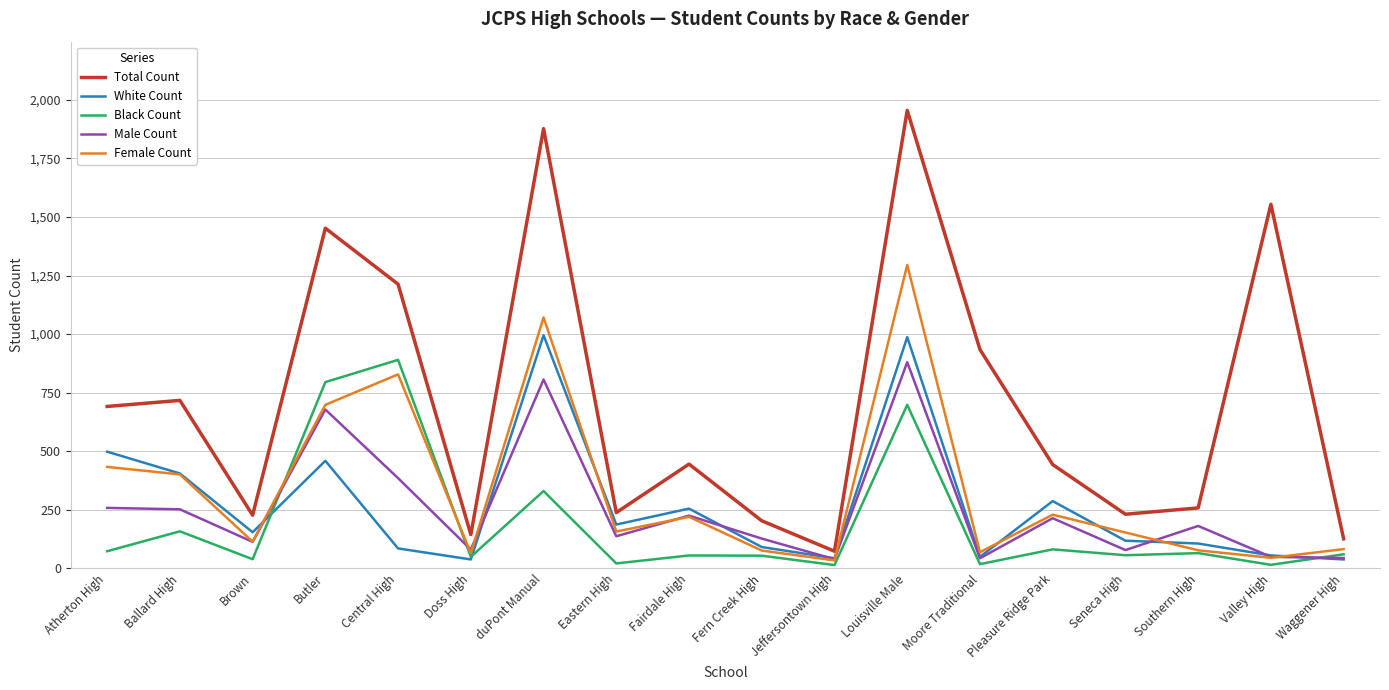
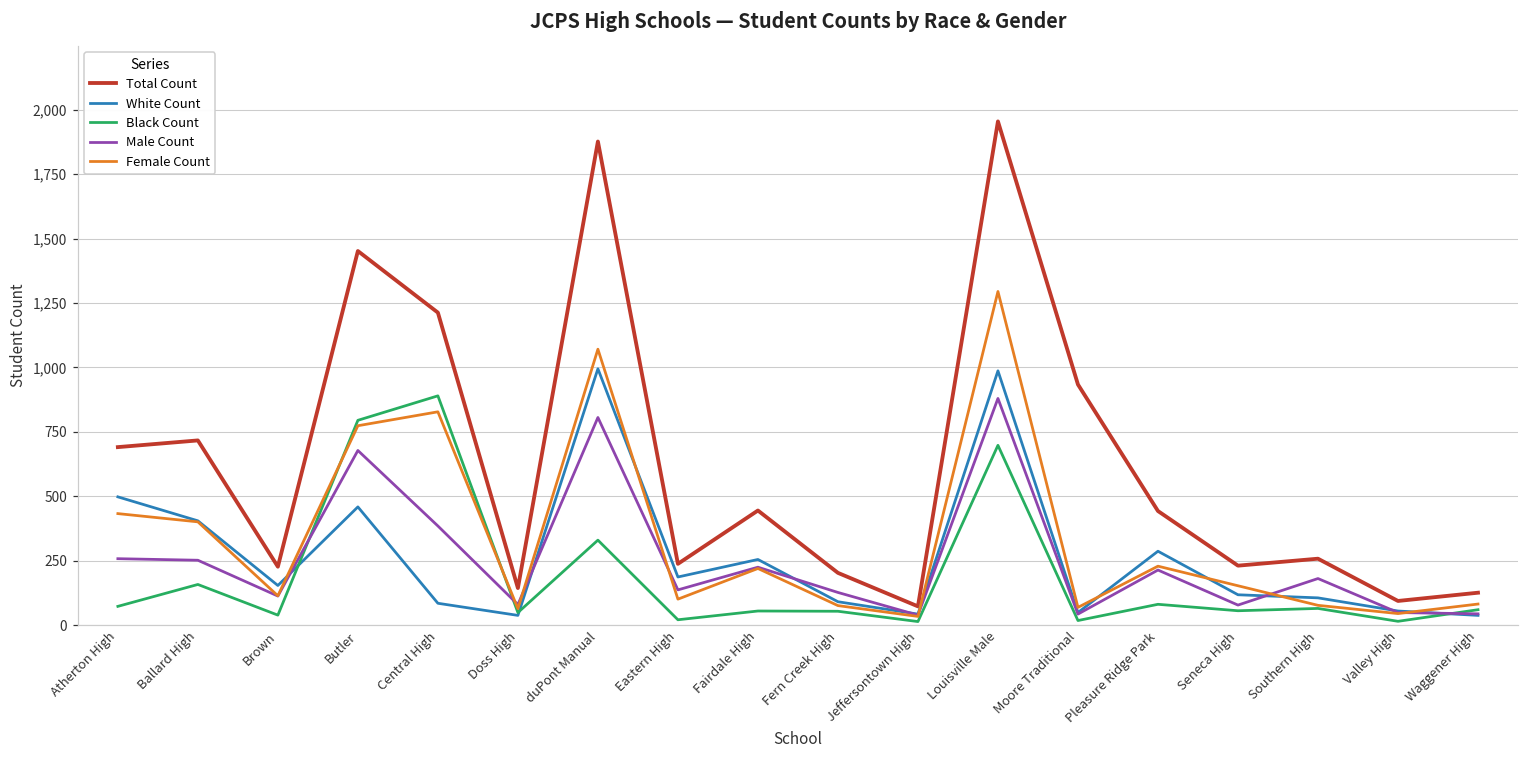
Female Count, Butler: 700 -> 770
Female Count, Eastern High: 160 -> 100
Total Count, Valley High: 1,550 -> 90
